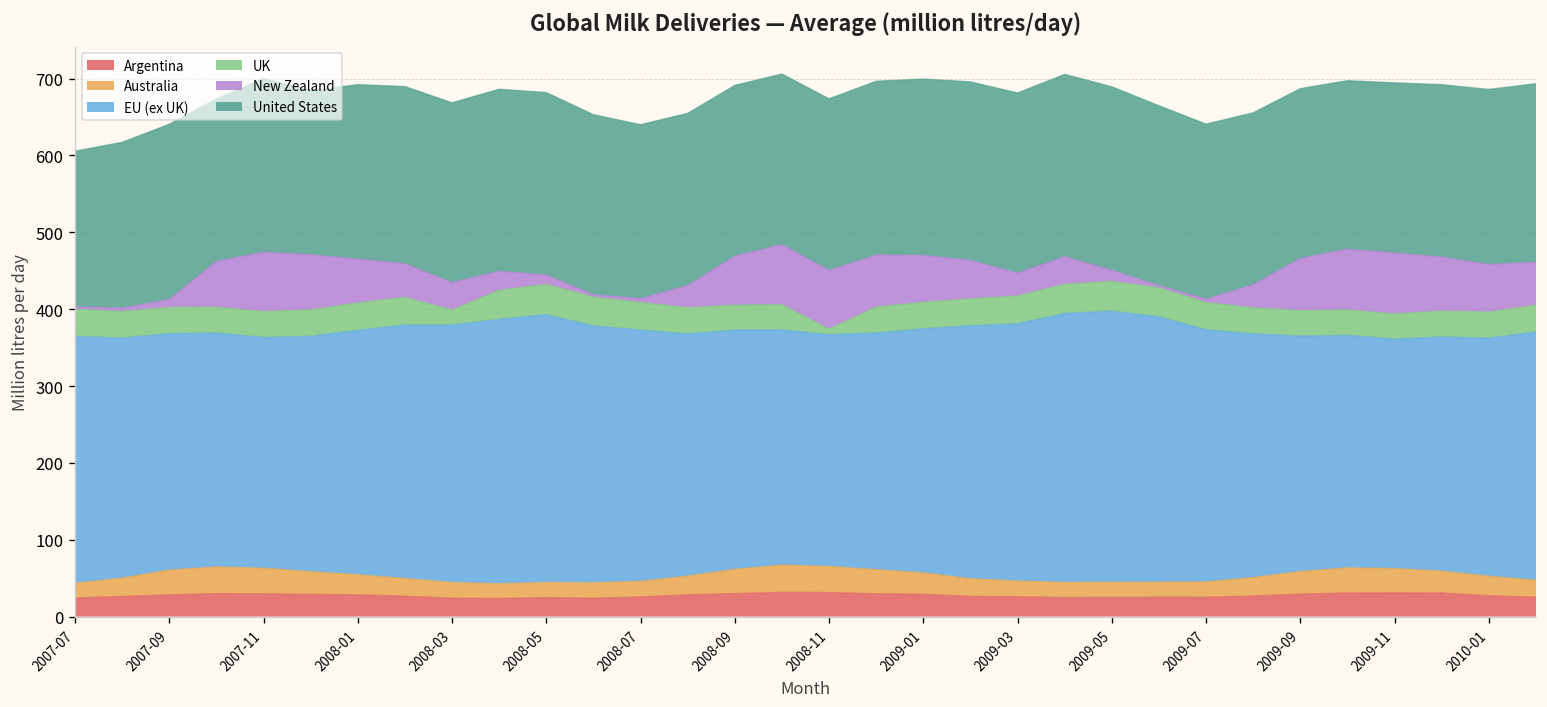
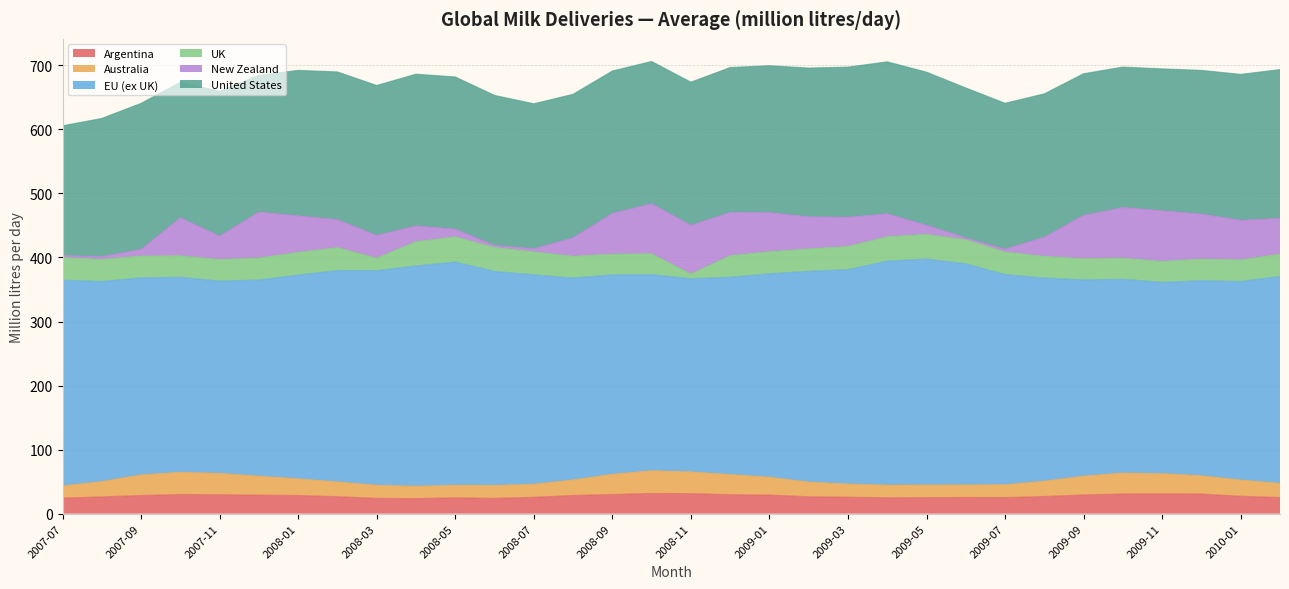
New Zealand, 2007-11: 80 -> 40
New Zealand, 2009-03: 30 -> 50
